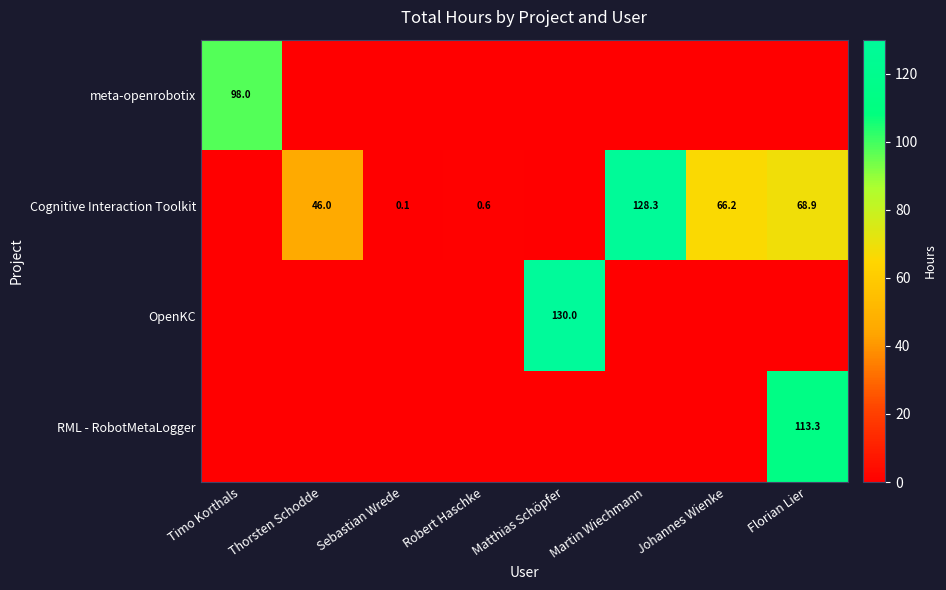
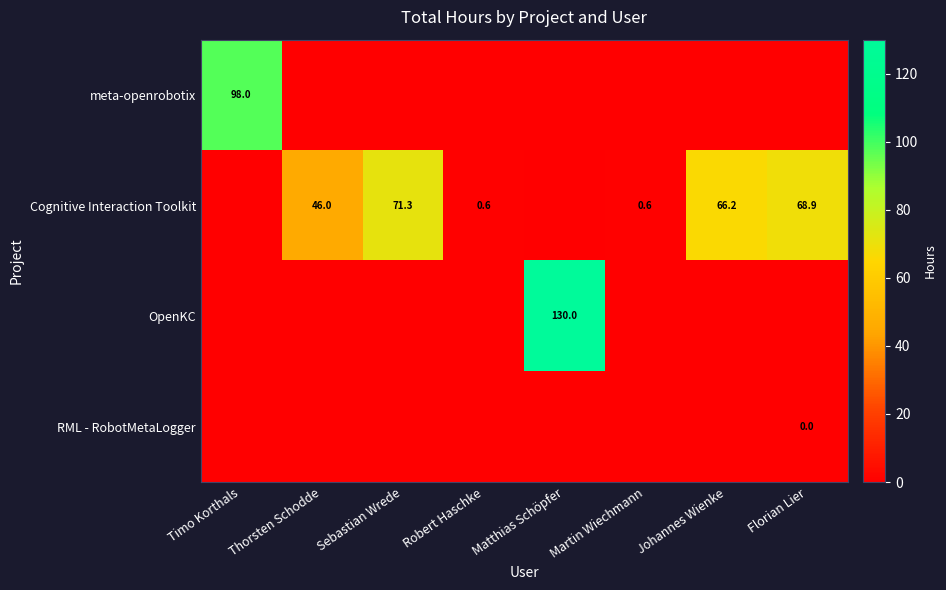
Cognitive Interaction Toolkit, Sebastian Wrede: 0.1 -> 71.3
Cognitive Interaction Toolkit, Martin Wiechmann: 128.3 -> 0.6
RML - RobotMetaLogger, Florian Lier: 113.3 -> 0.0
